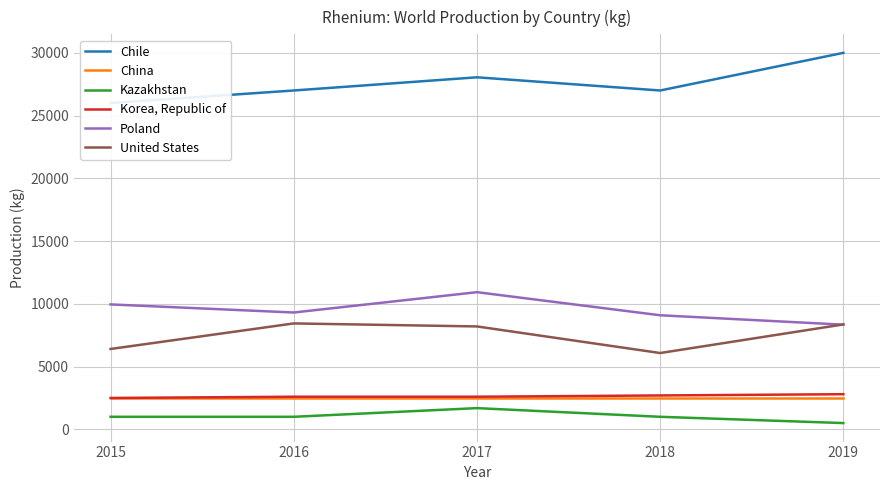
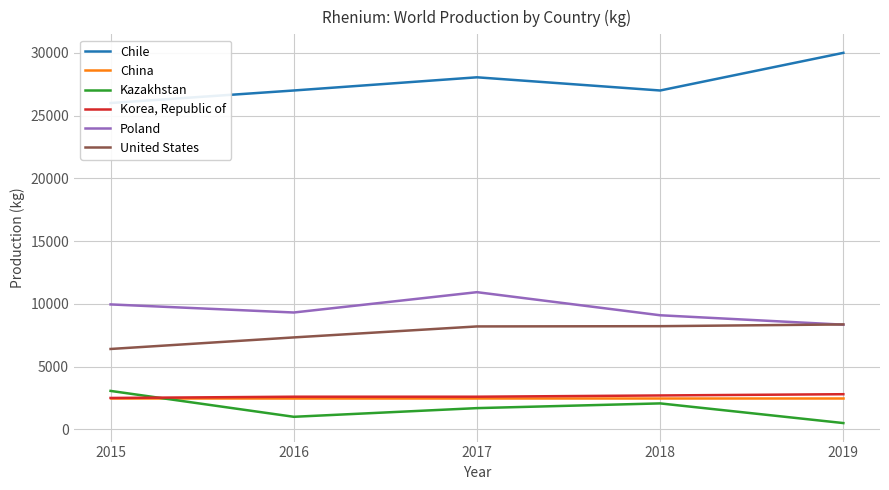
Kazakhstan, 2015: 1000 -> 3100
United States, 2016: 8400 -> 7300
Kazakhstan, 2018: 1000 -> 2100
United States, 2018: 6100 -> 8200
